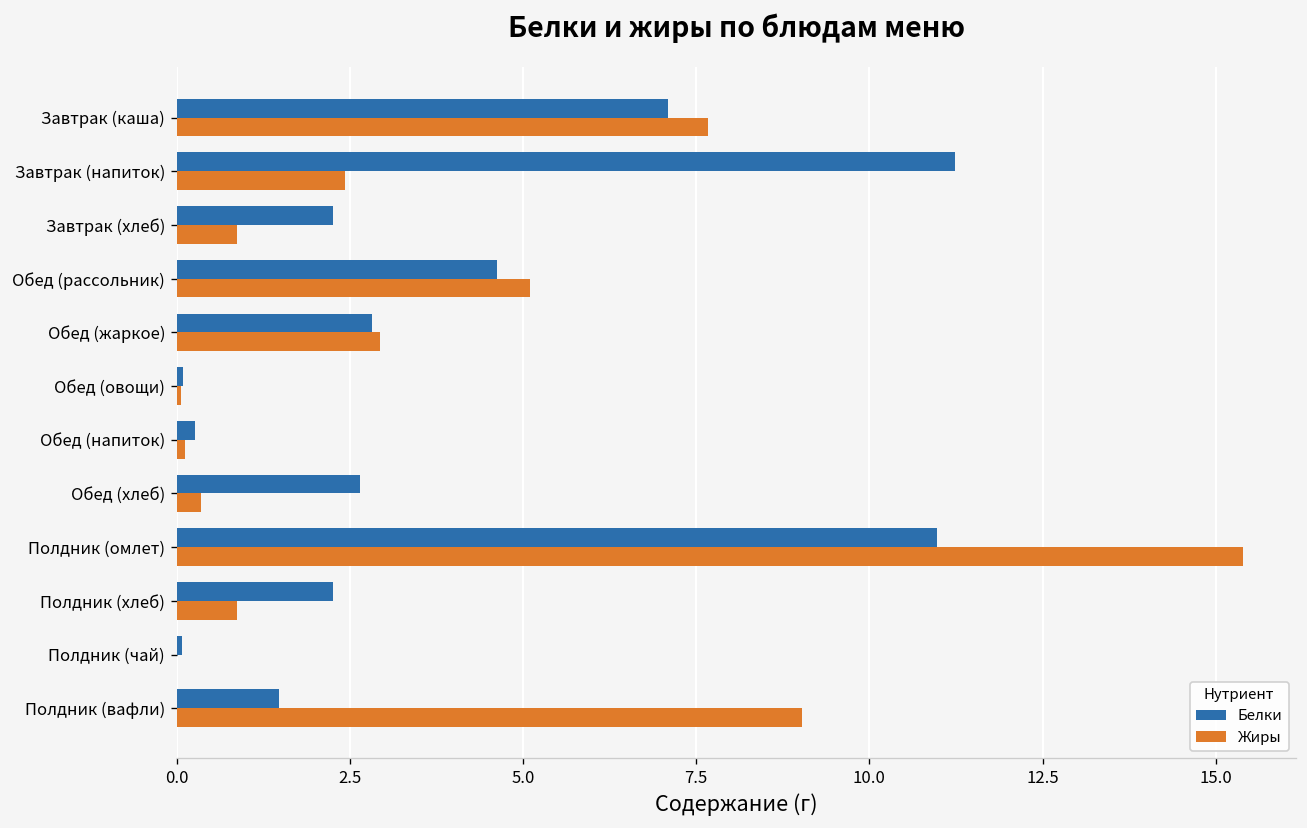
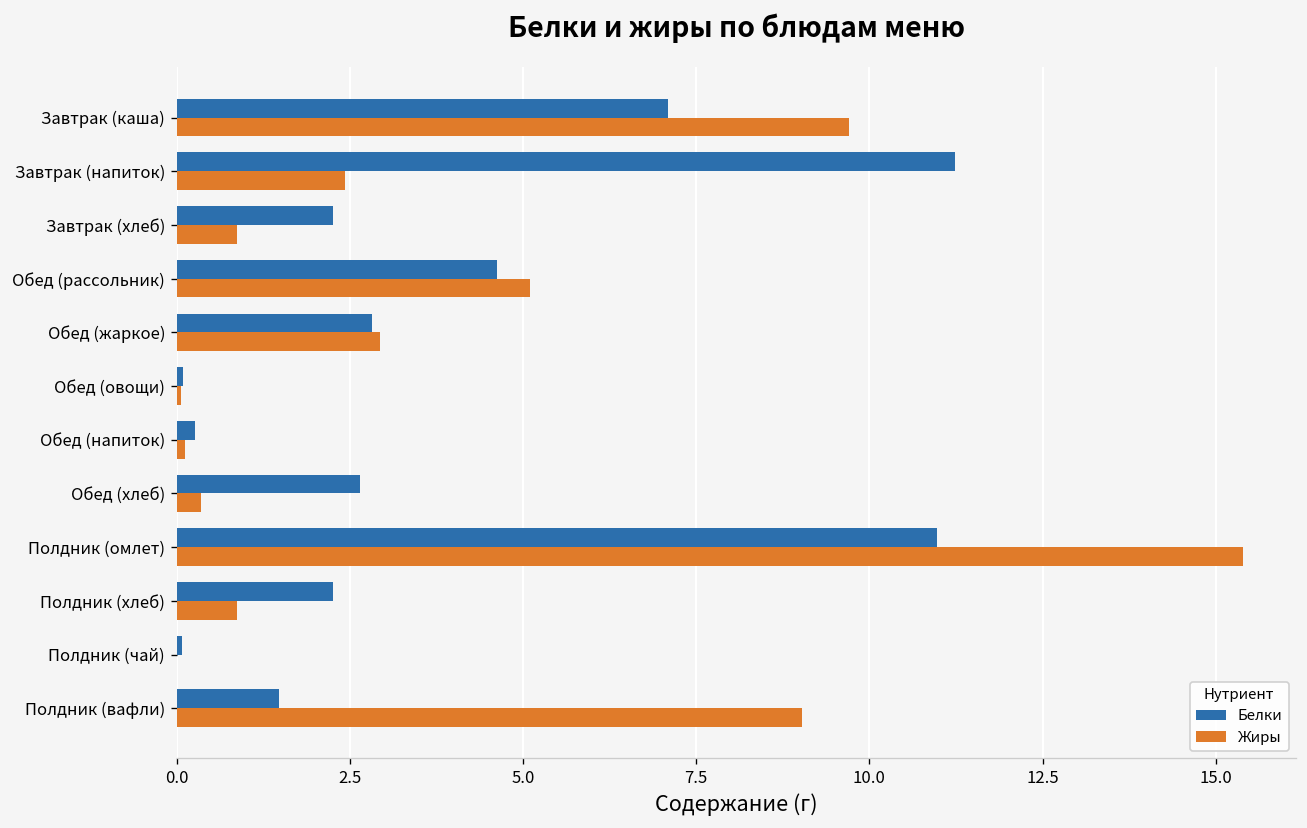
Жиры, Завтрак (каша): 7.7 -> 9.7
